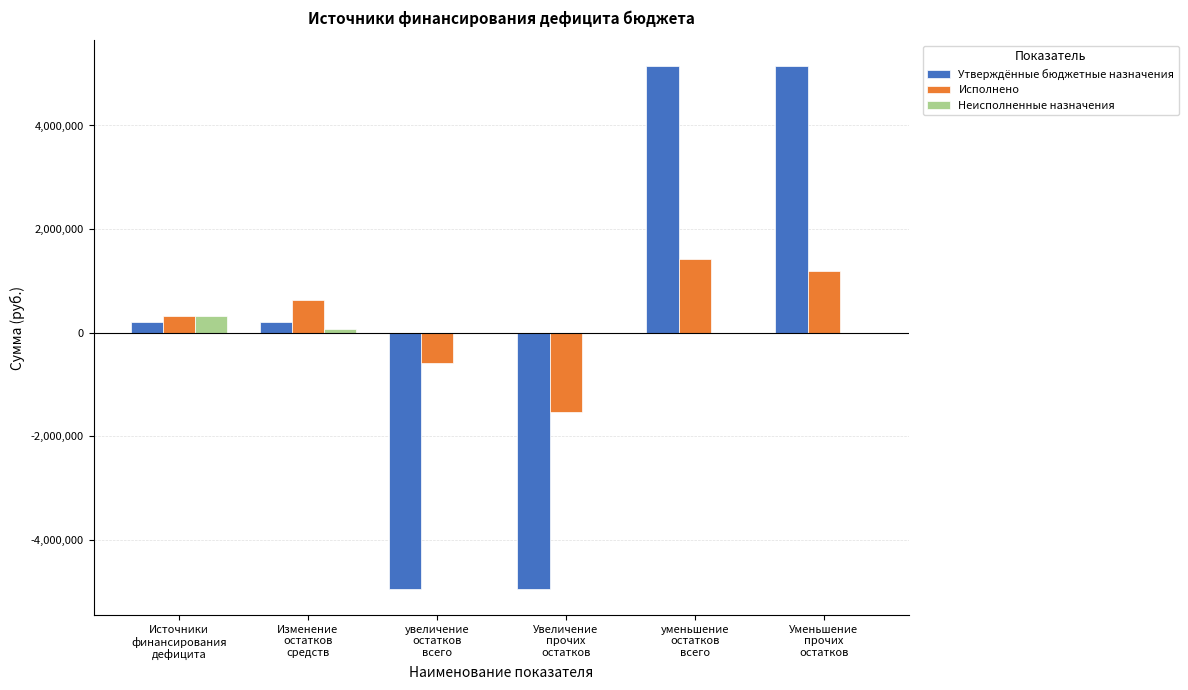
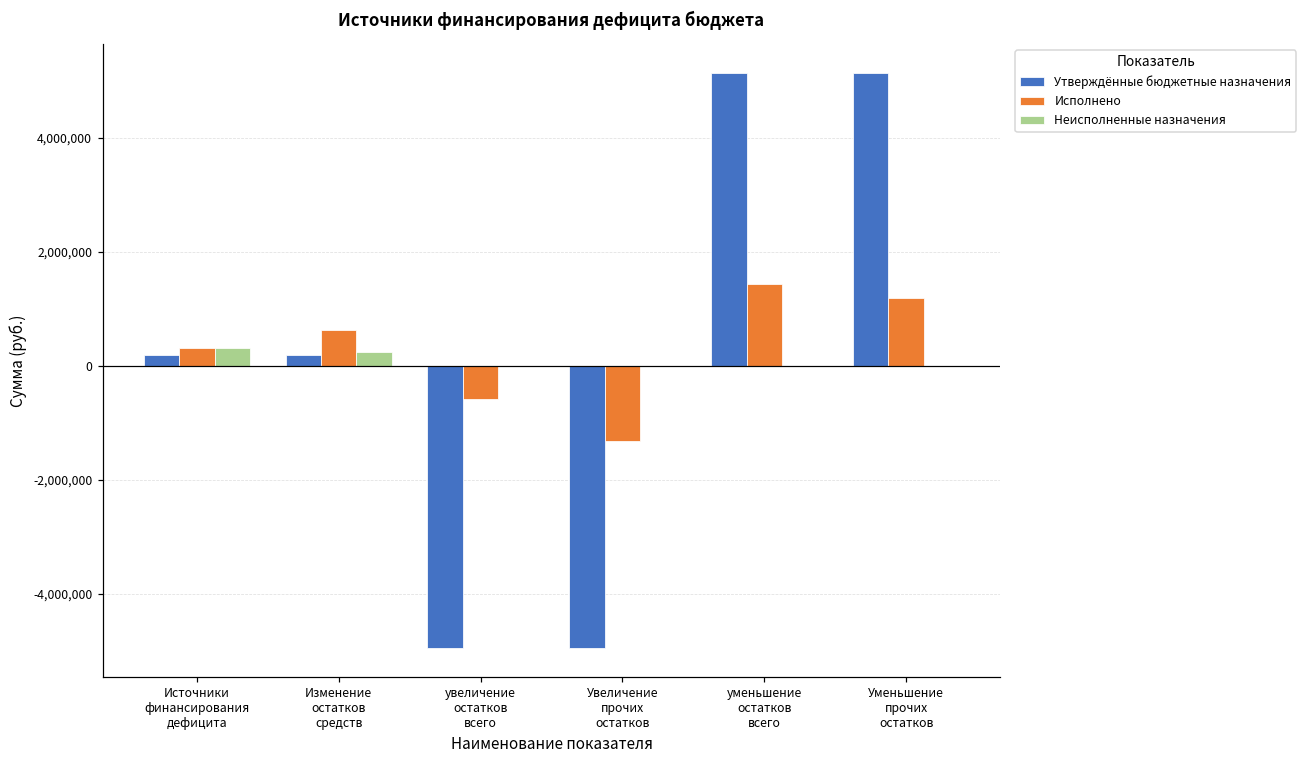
Неисполненные назначения, Изменение остатков средств: 100,000 -> 200,000
Исполнено, Увеличение прочих остатков: -1,500,000 -> -1,300,000
